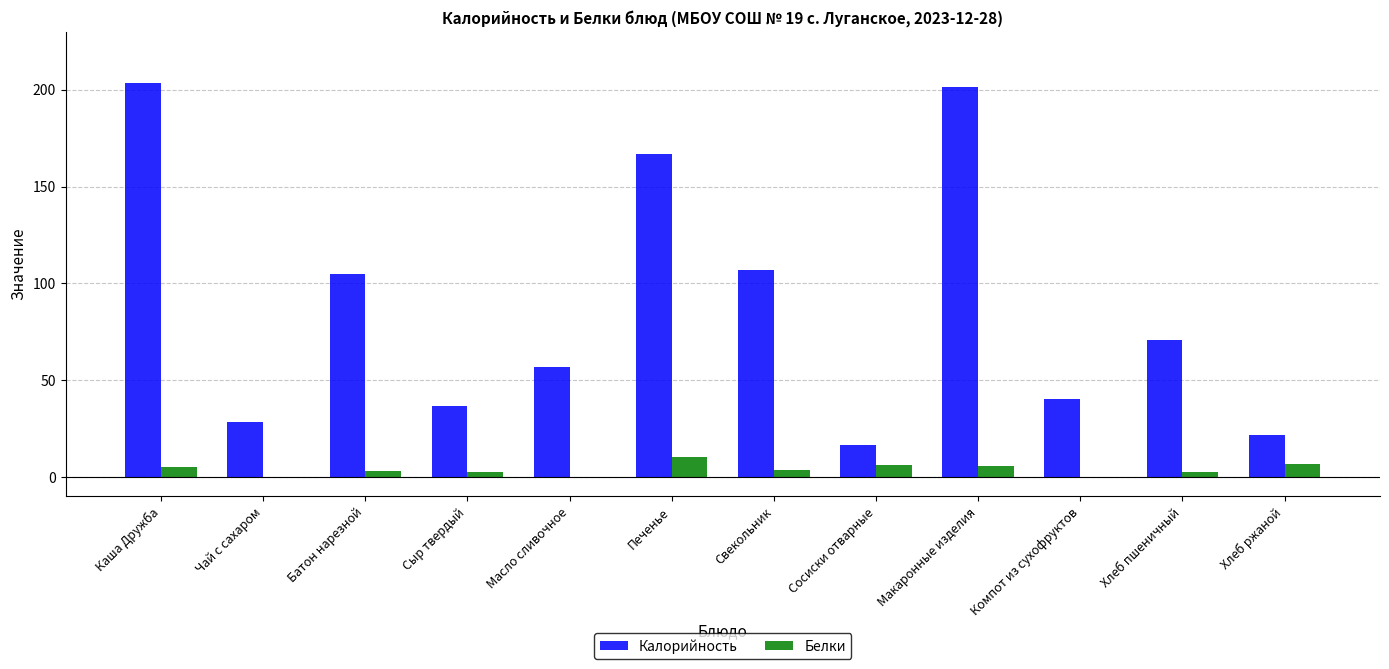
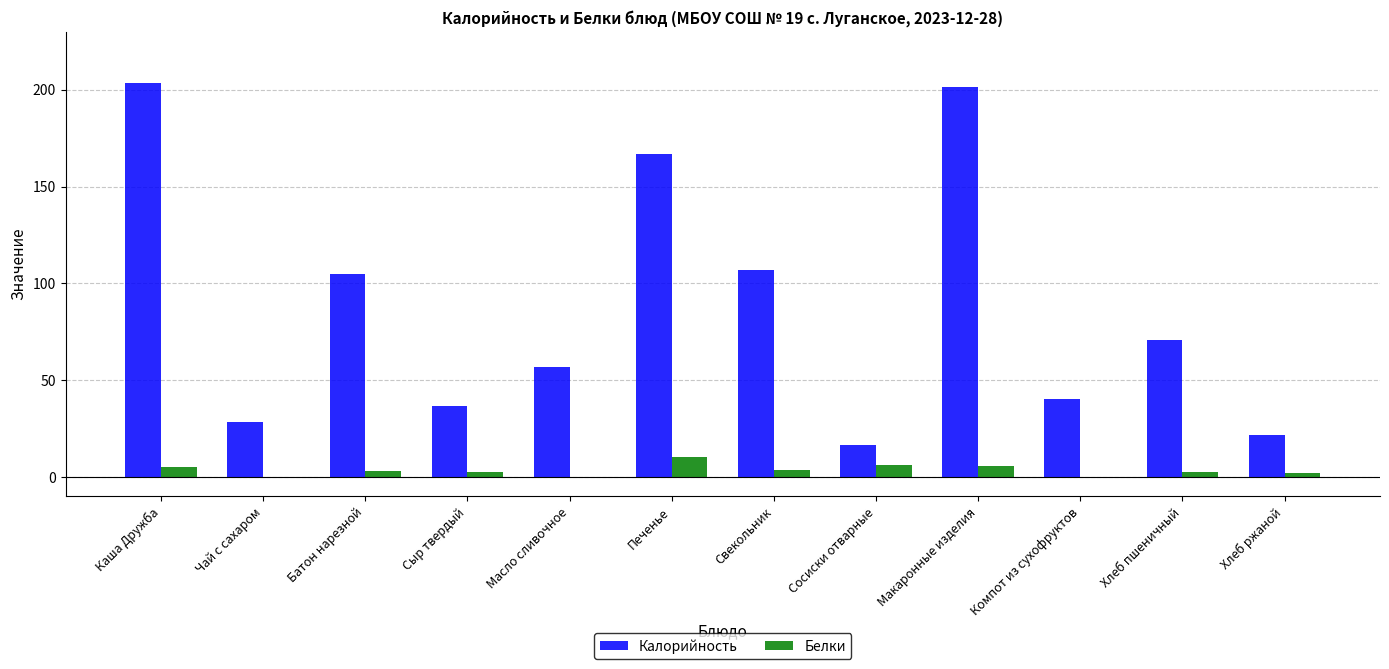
Белки, Хлеб ржаной: 7 -> 2
